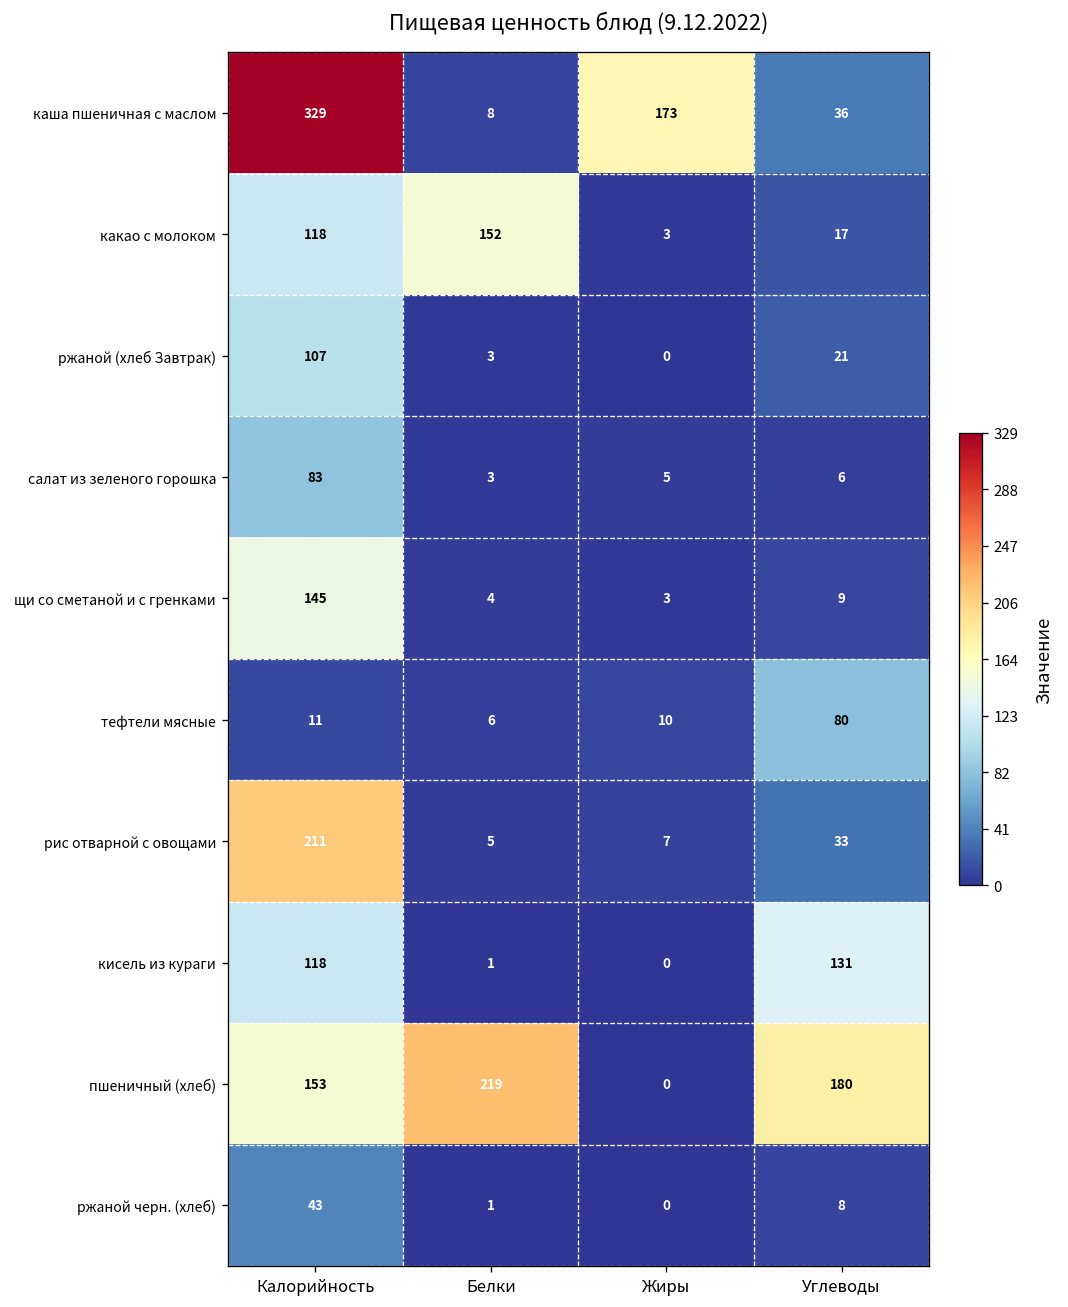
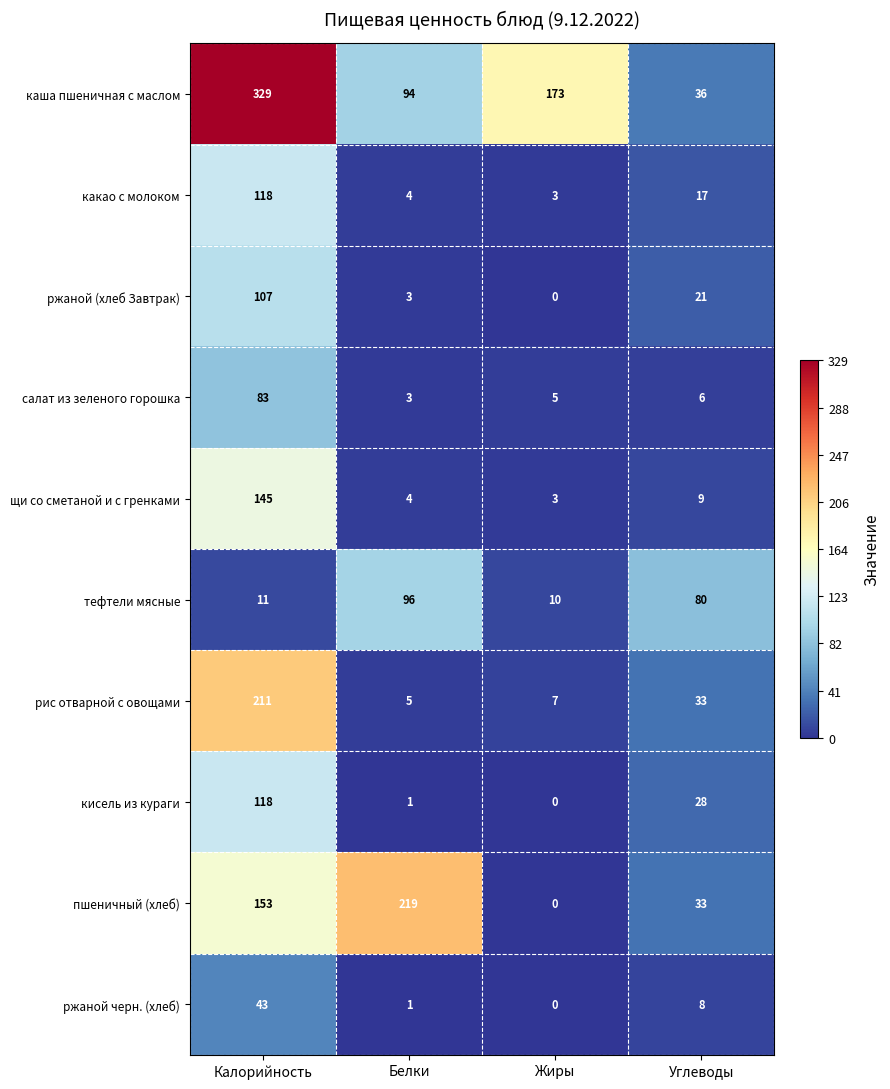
каша пшеничная с маслом, Белки: 8 -> 94
какао с молоком, Белки: 152 -> 4
тефтели мясные, Белки: 6 -> 96
кисель из кураги, Углеводы: 131 -> 28
пшеничный (хлеб), Углеводы: 180 -> 33
